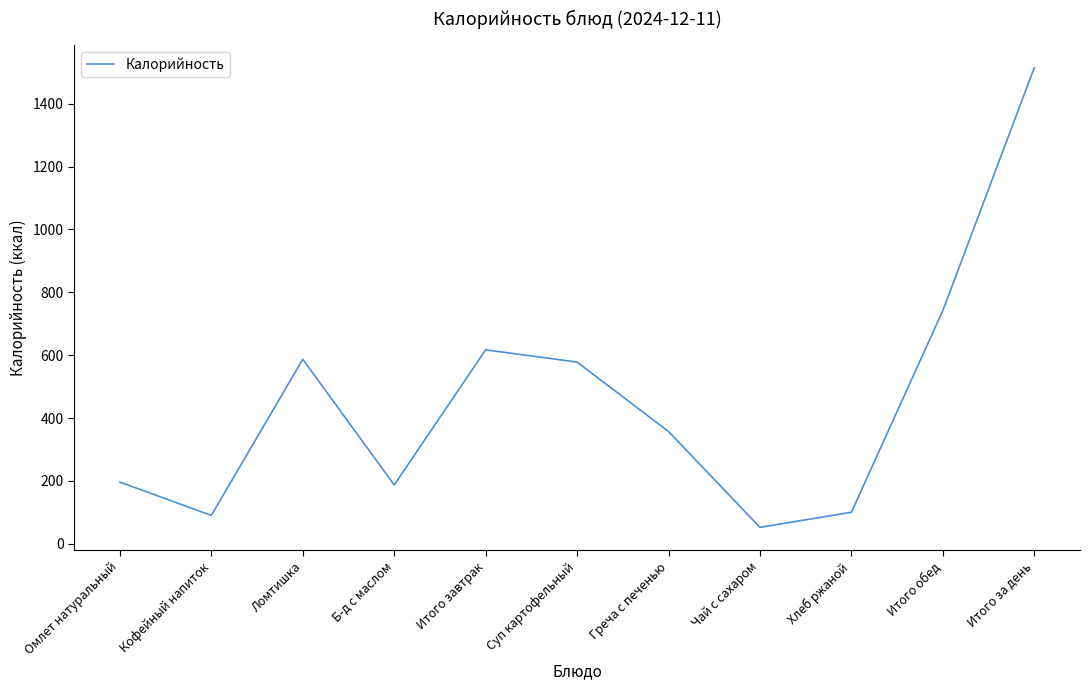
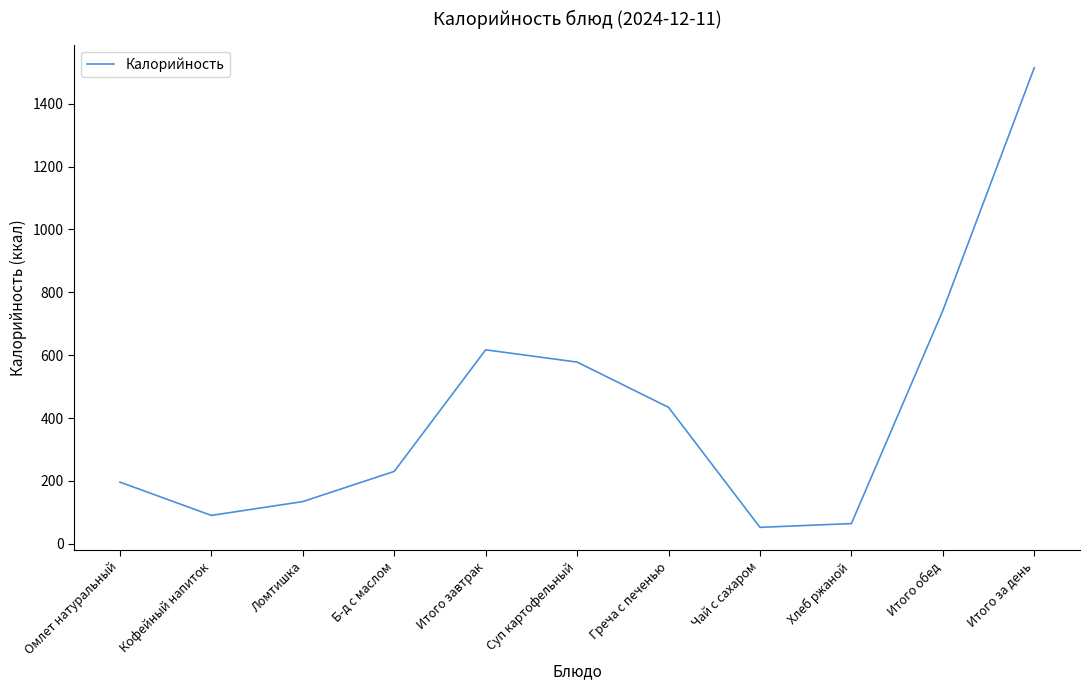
Ломтишка: 590 -> 130
Б-д с маслом: 190 -> 230
Греча с печенью: 360 -> 430
Хлеб ржаной: 100 -> 60
